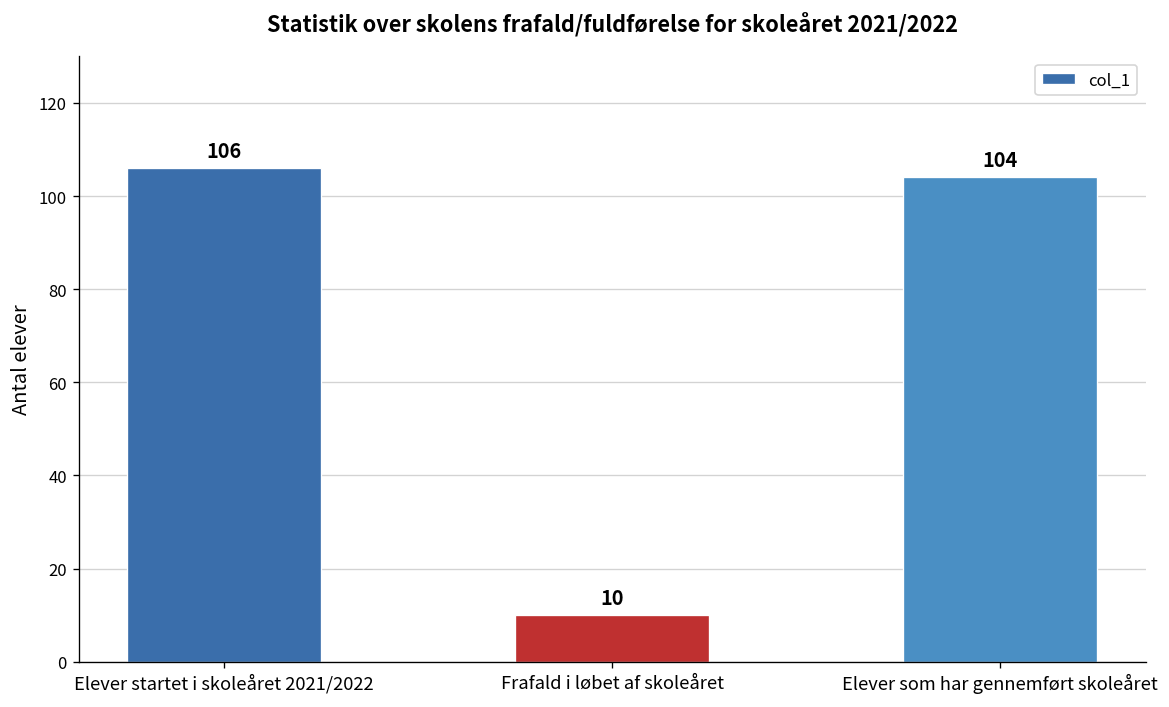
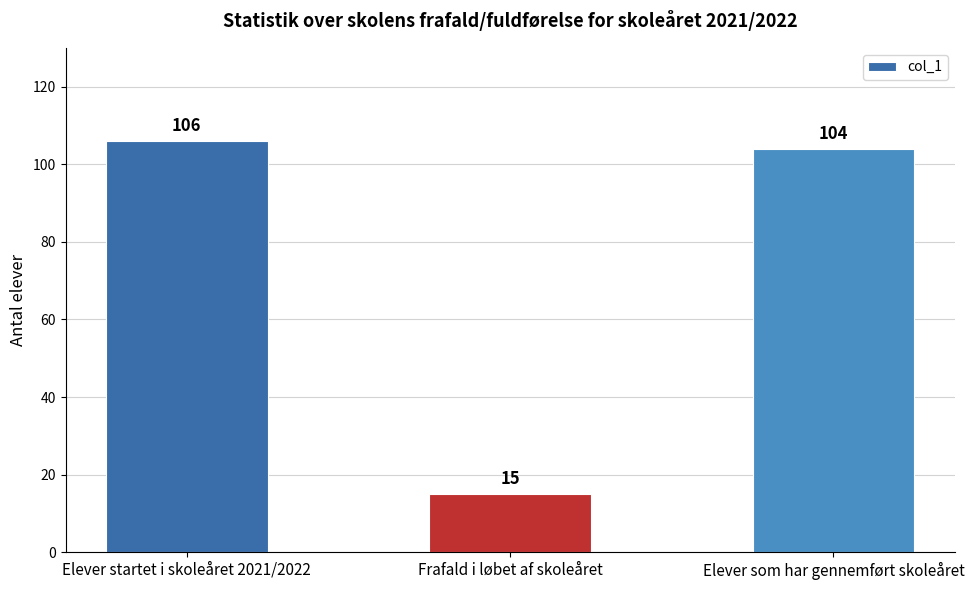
Frafald i løbet af skoleåret: 10 -> 15
